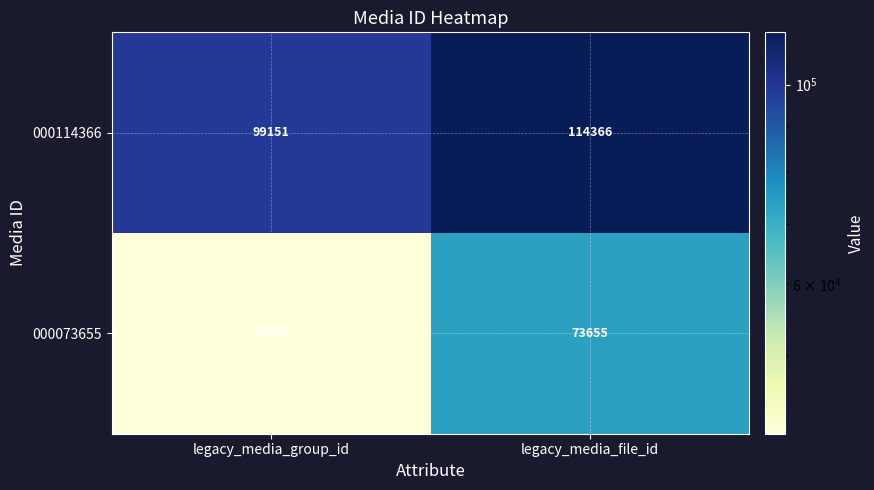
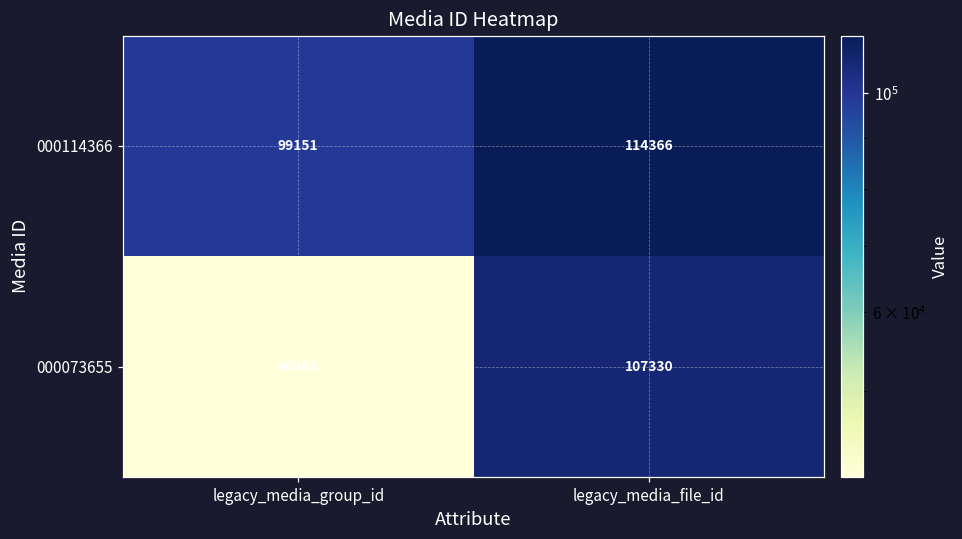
000073655, legacy_media_file_id: 73655 -> 107330
